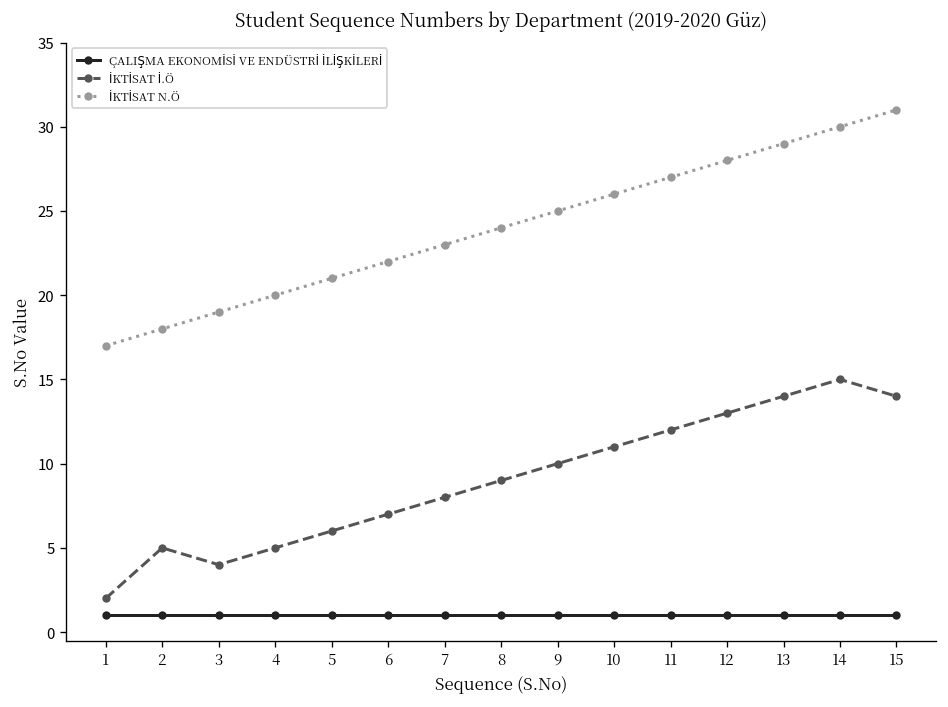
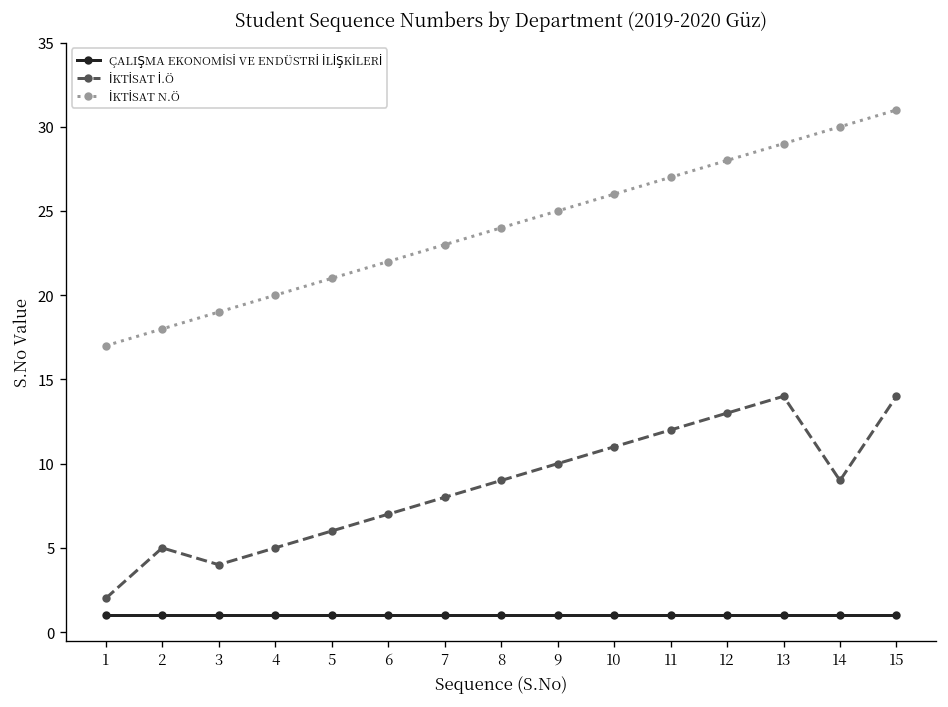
İKTİSAT İ.Ö, 14: 15 -> 9
